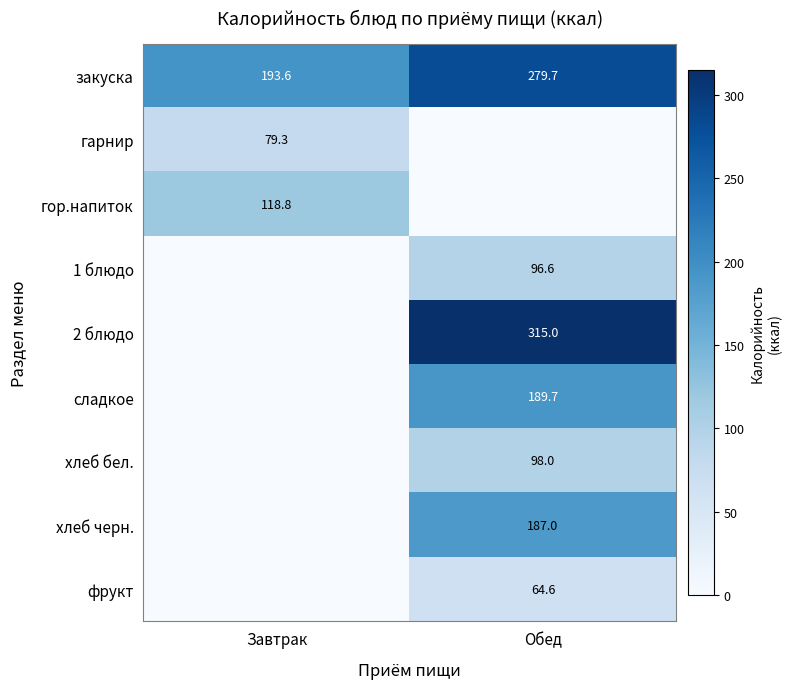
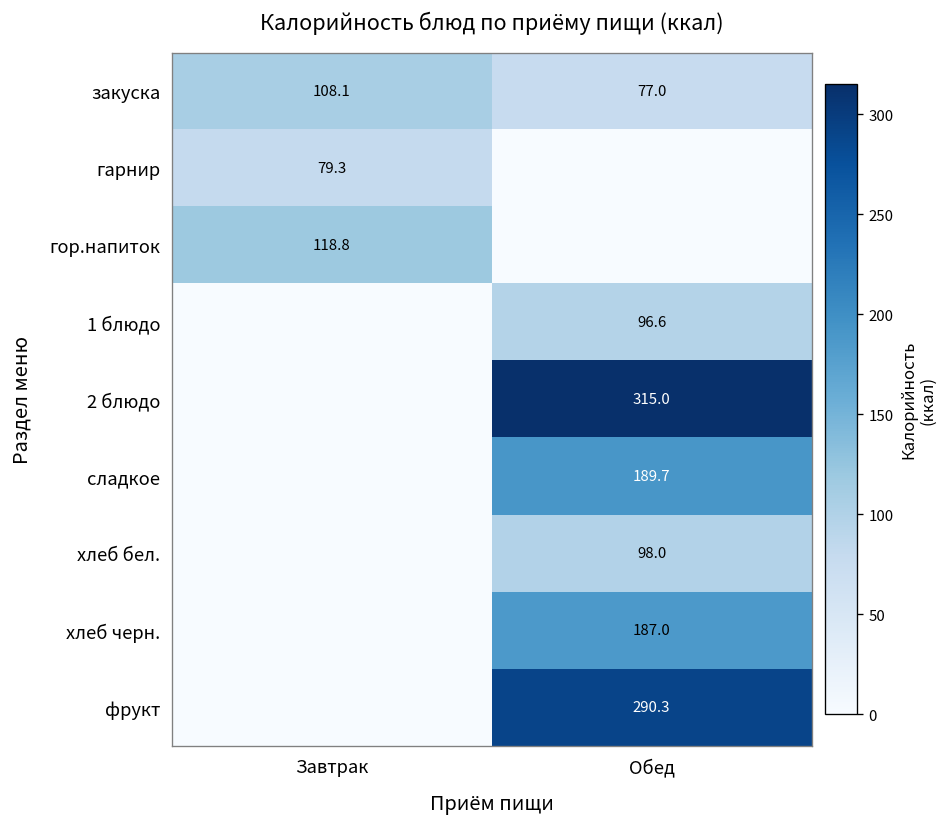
закуска, Завтрак: 193.6 -> 108.1
закуска, Обед: 279.7 -> 77.0
фрукт, Обед: 64.6 -> 290.3
